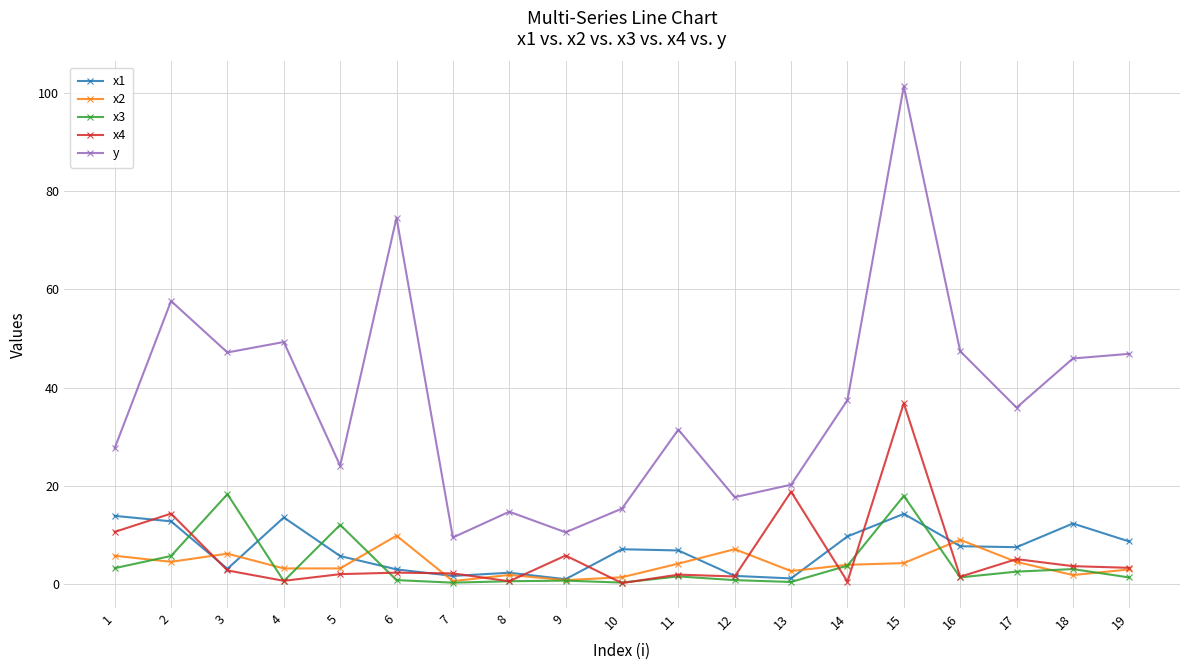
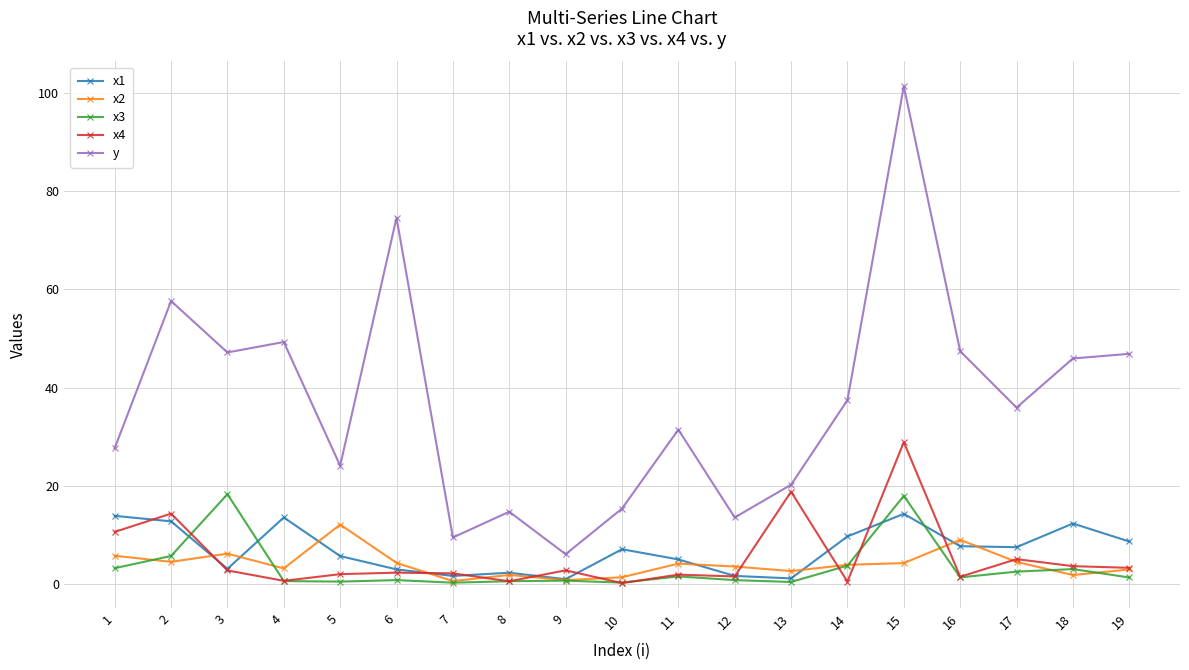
x2, 5: 3 -> 12
x3, 5: 12 -> 1
x2, 6: 10 -> 4
x4, 9: 6 -> 3
y, 9: 11 -> 6
x1, 11: 7 -> 5
x2, 12: 7 -> 4
y, 12: 18 -> 14
x4, 15: 37 -> 29
